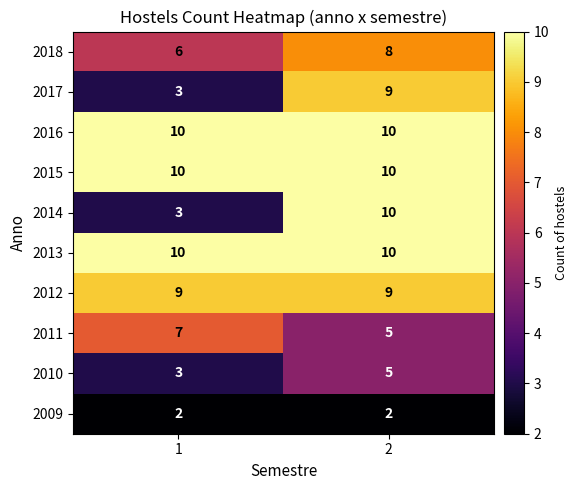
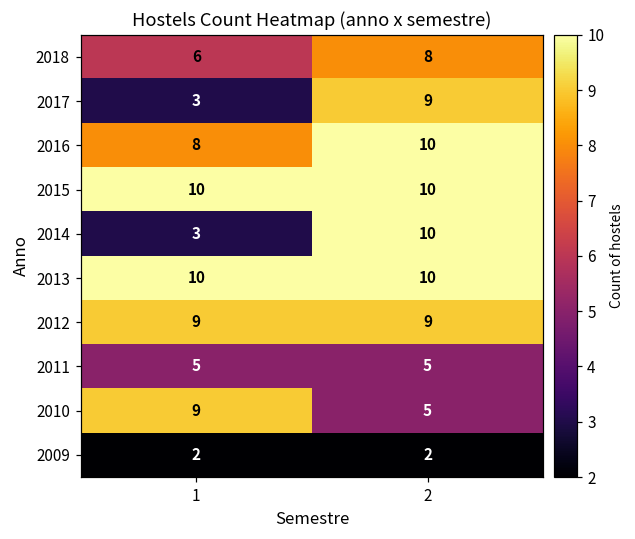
2016, 1: 10 -> 8
2011, 1: 7 -> 5
2010, 1: 3 -> 9
